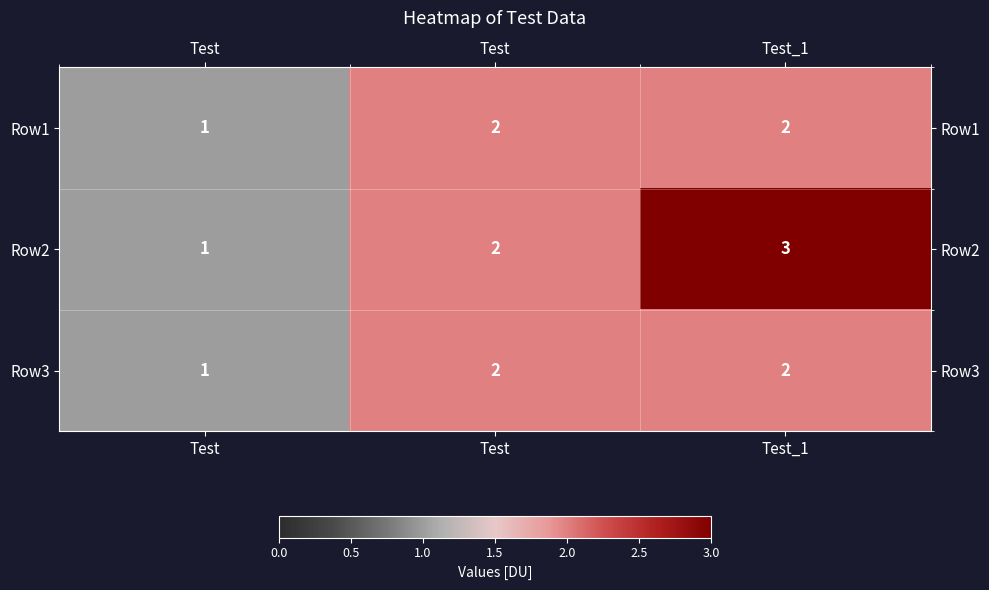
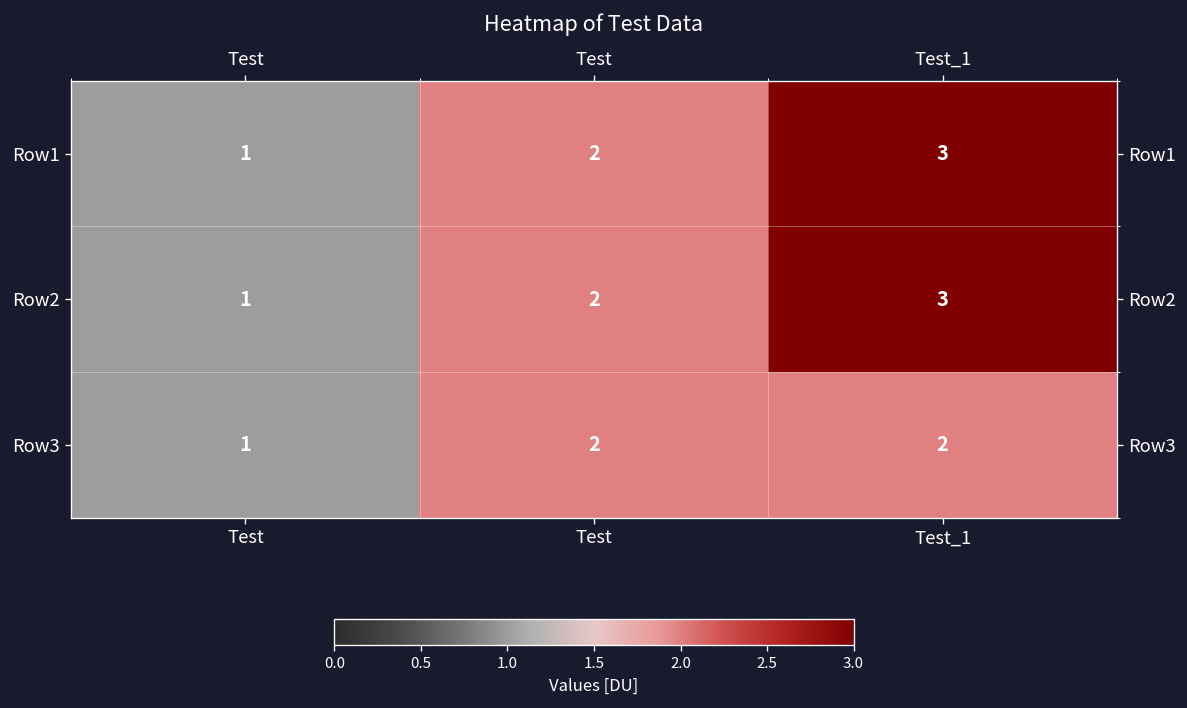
Row1, Test_1: 2 -> 3
